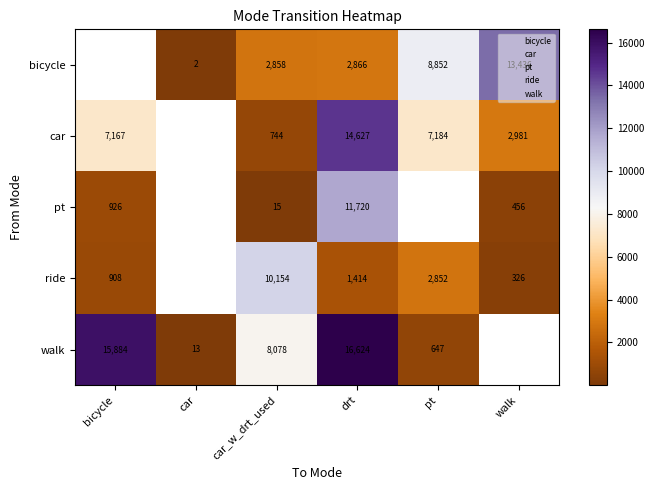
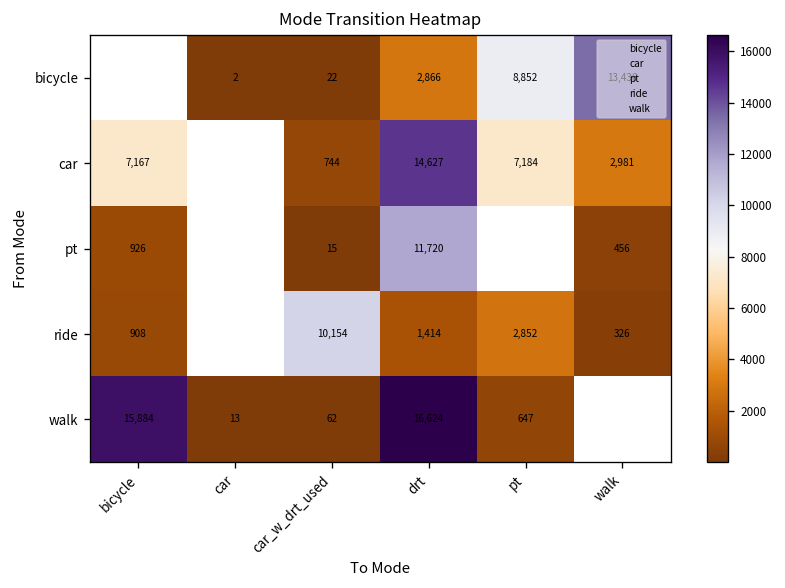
bicycle, car_w_drt_used: 2,858 -> 22
walk, car_w_drt_used: 8,078 -> 62
